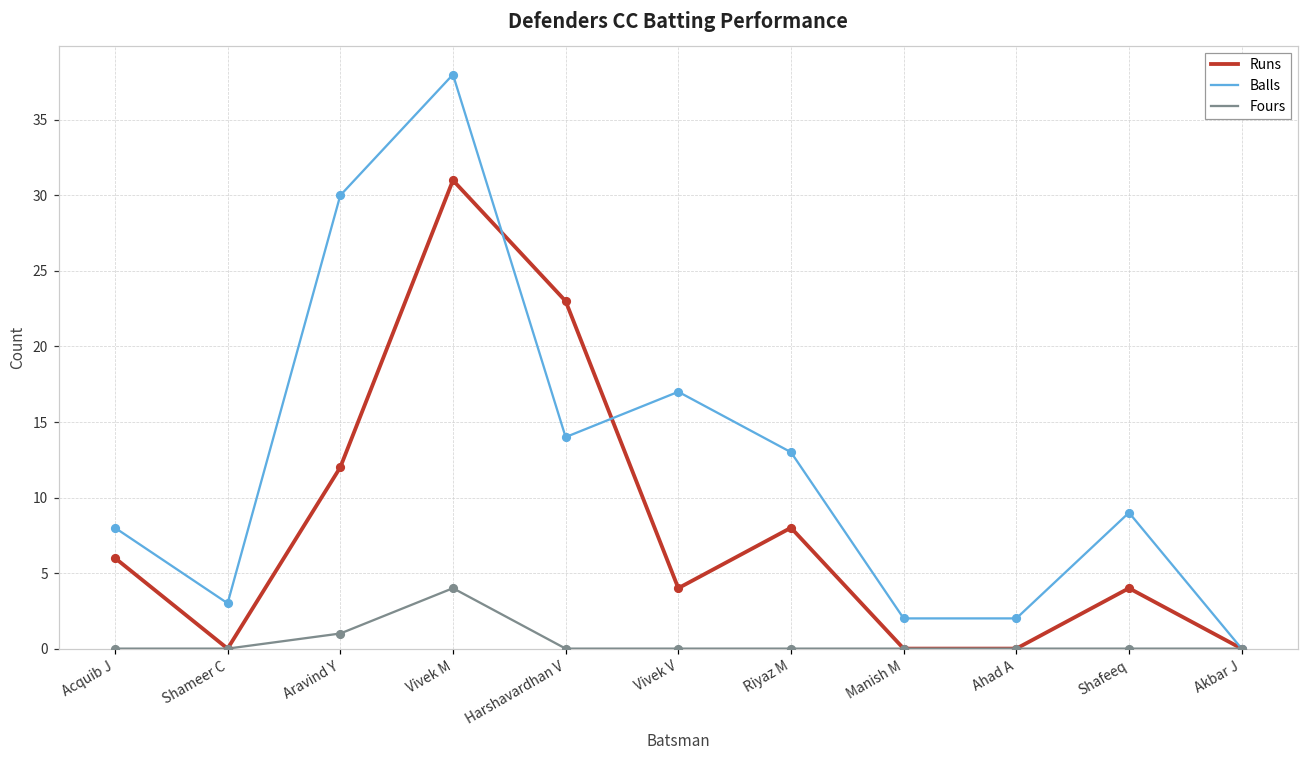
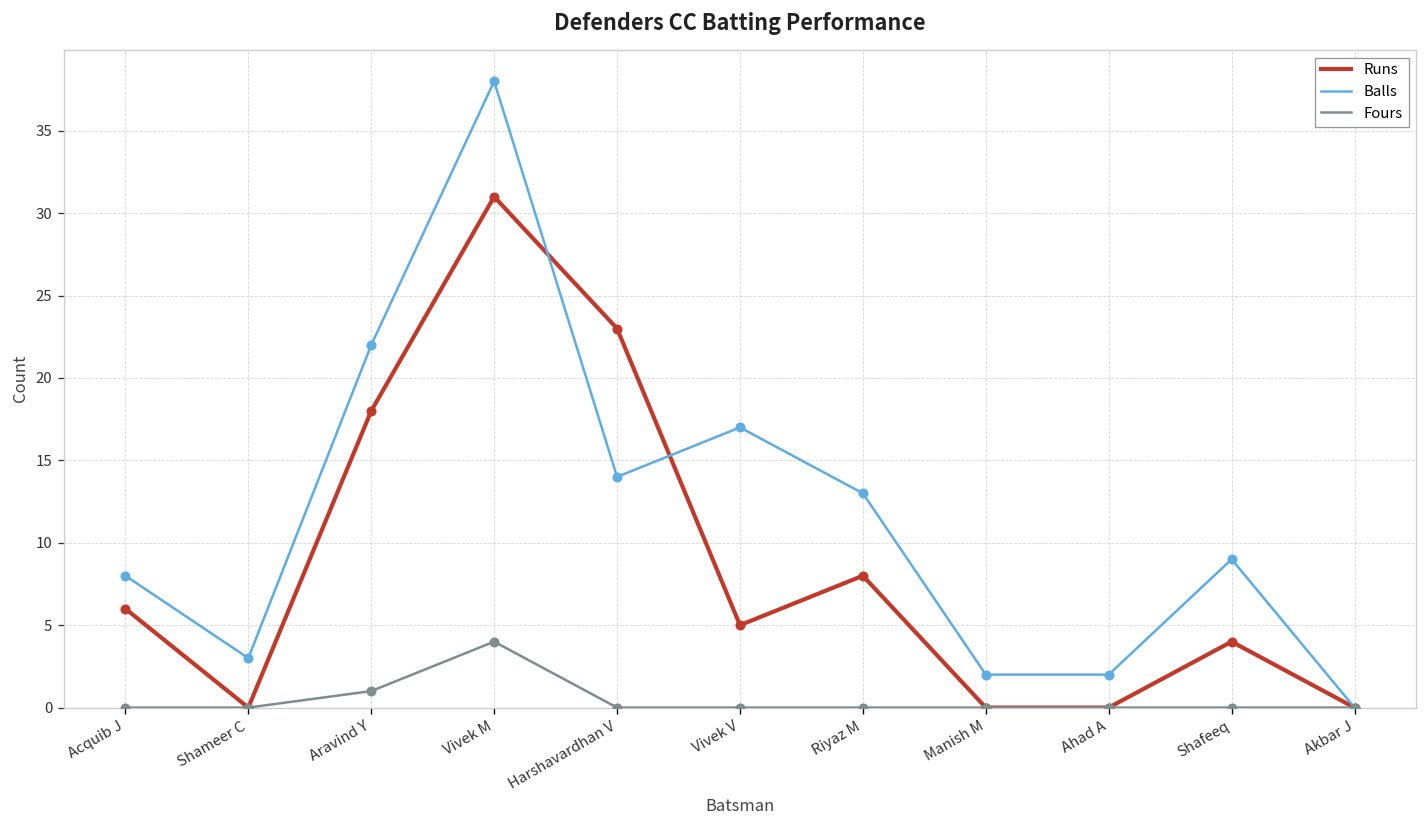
Runs, Aravind Y: 12 -> 18
Balls, Aravind Y: 30 -> 22
Runs, Vivek V: 4 -> 5
